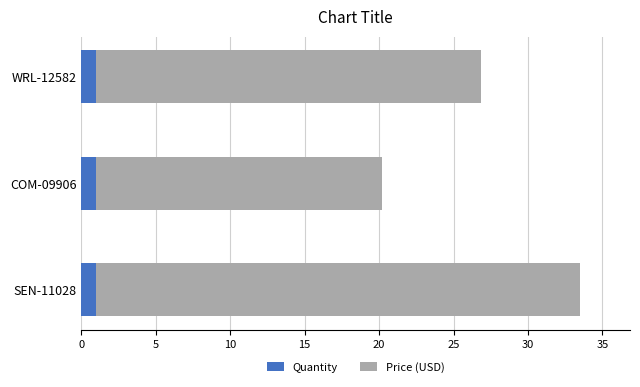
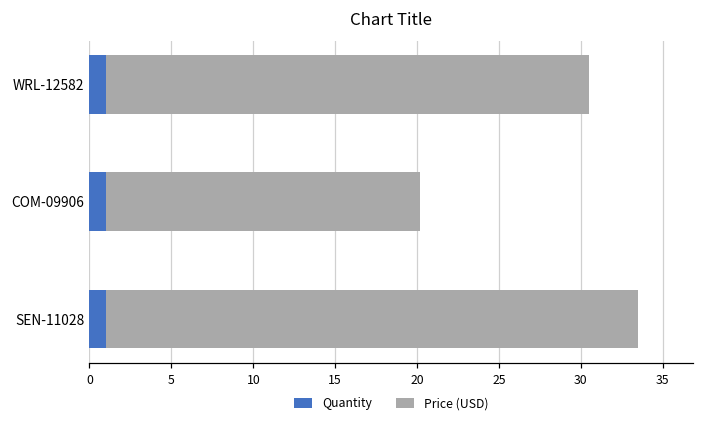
Price (USD), WRL-12582: 25.9 -> 29.5
